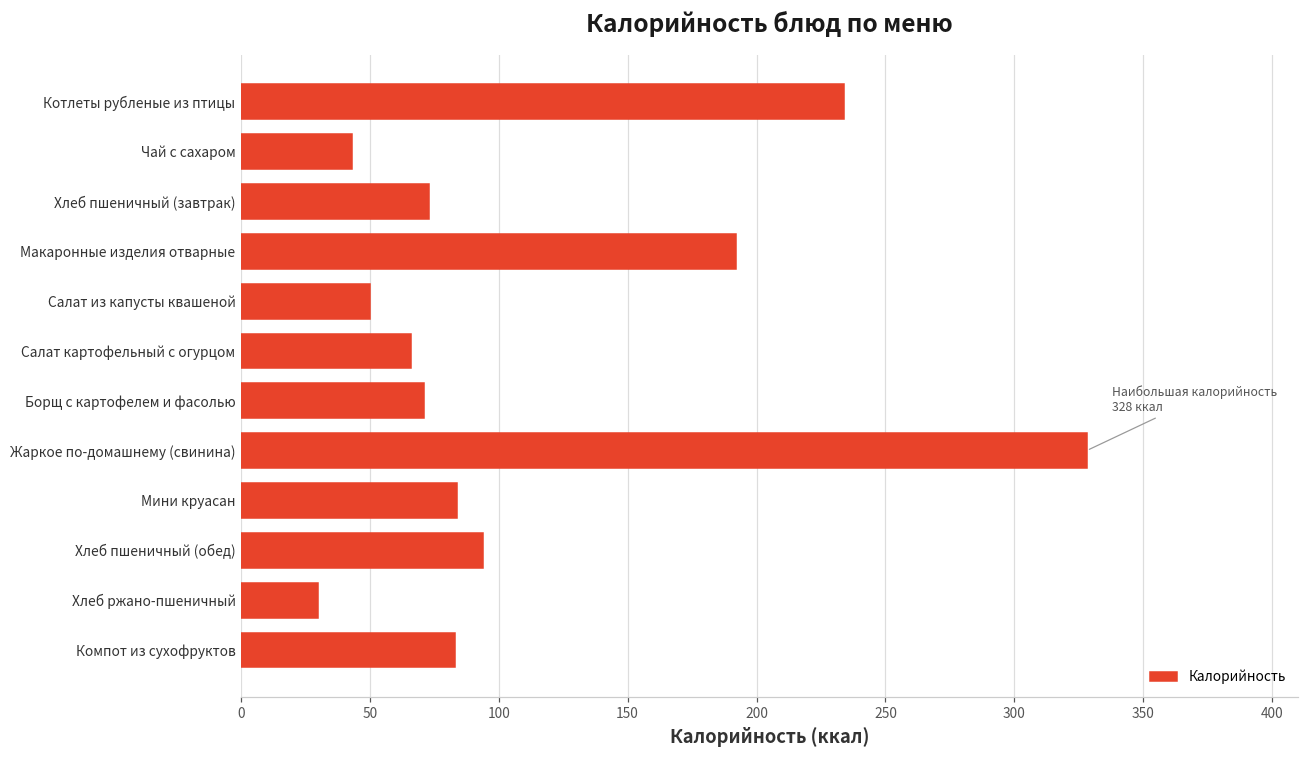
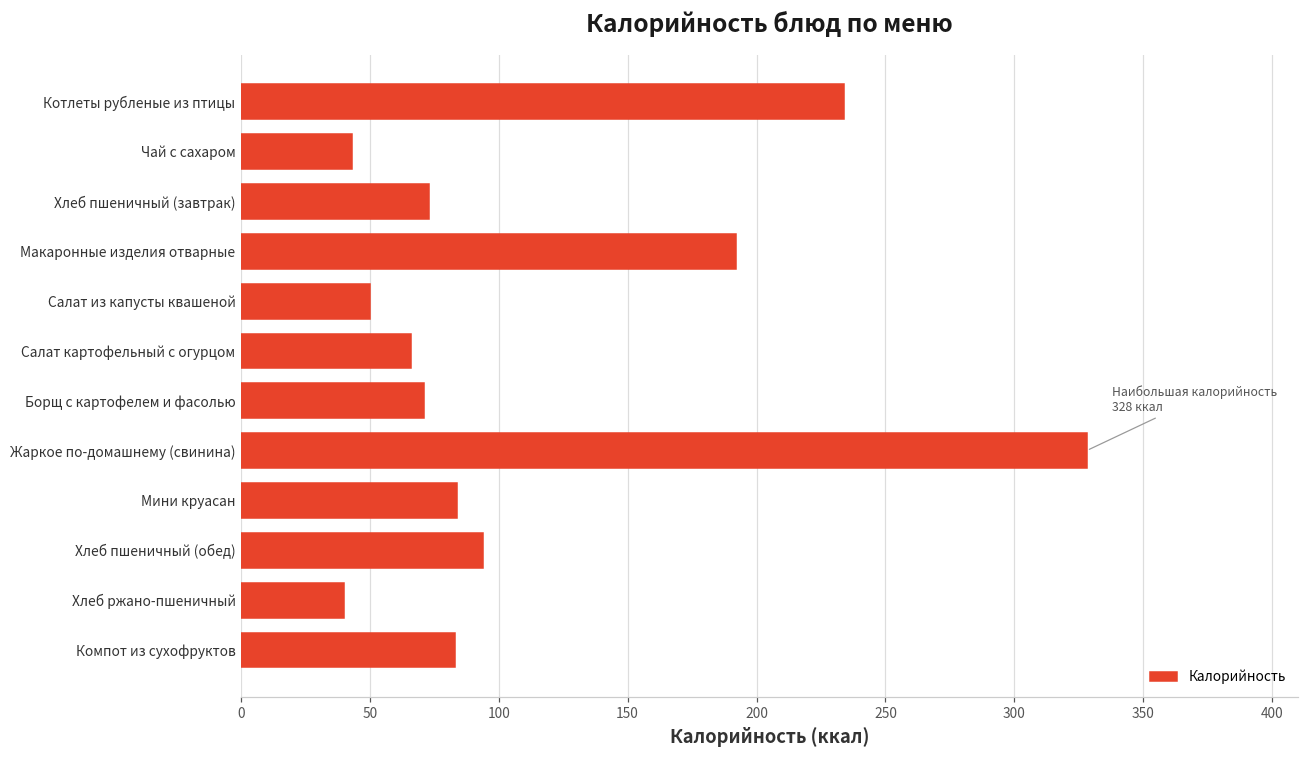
Хлеб ржано-пшеничный: 30 -> 40
